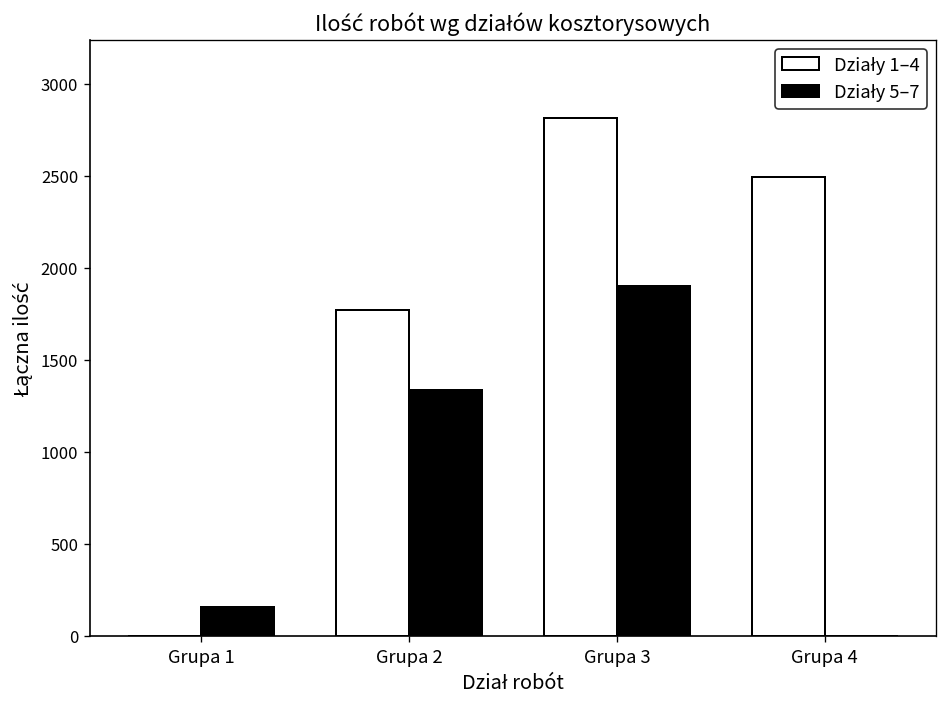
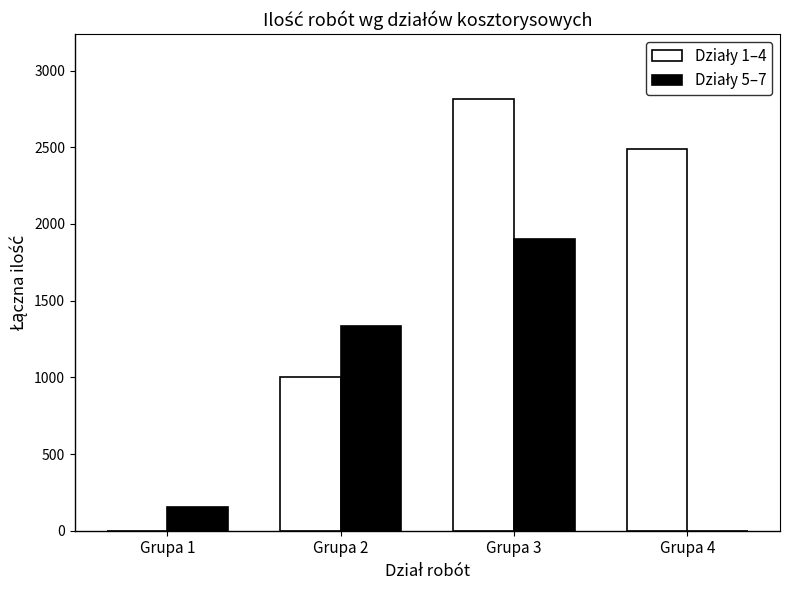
Działy 1–4, Grupa 2: 1770 -> 1000
